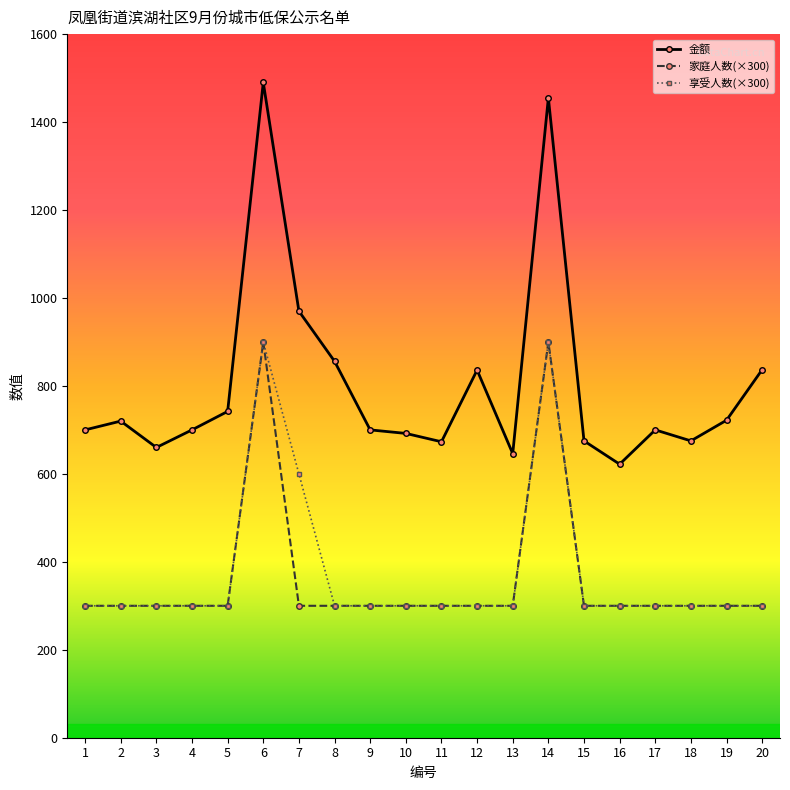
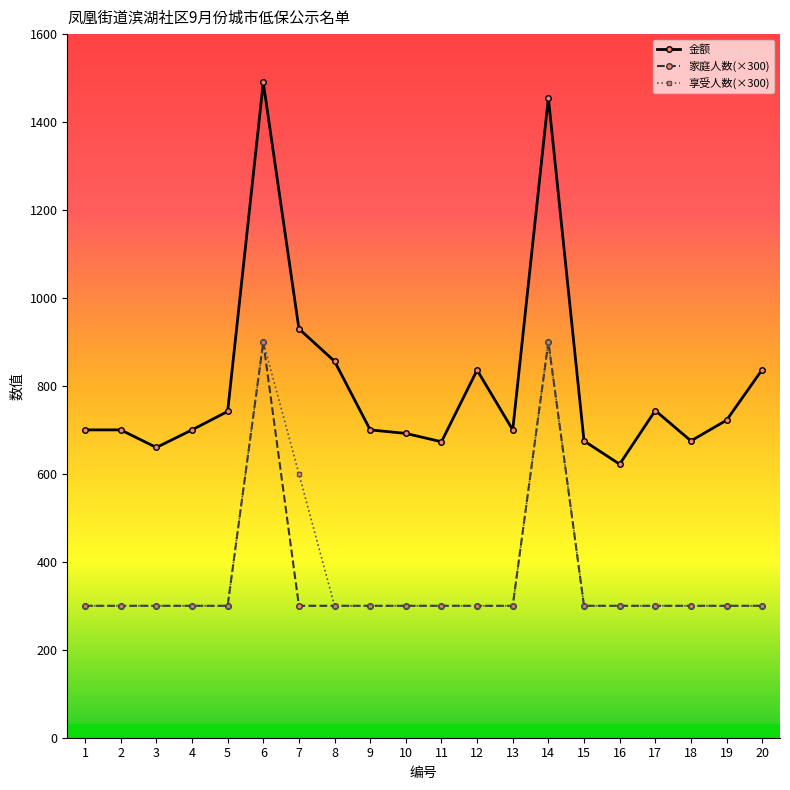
金额, 2: 720 -> 700
金额, 7: 970 -> 930
金额, 13: 650 -> 700
金额, 17: 700 -> 740
